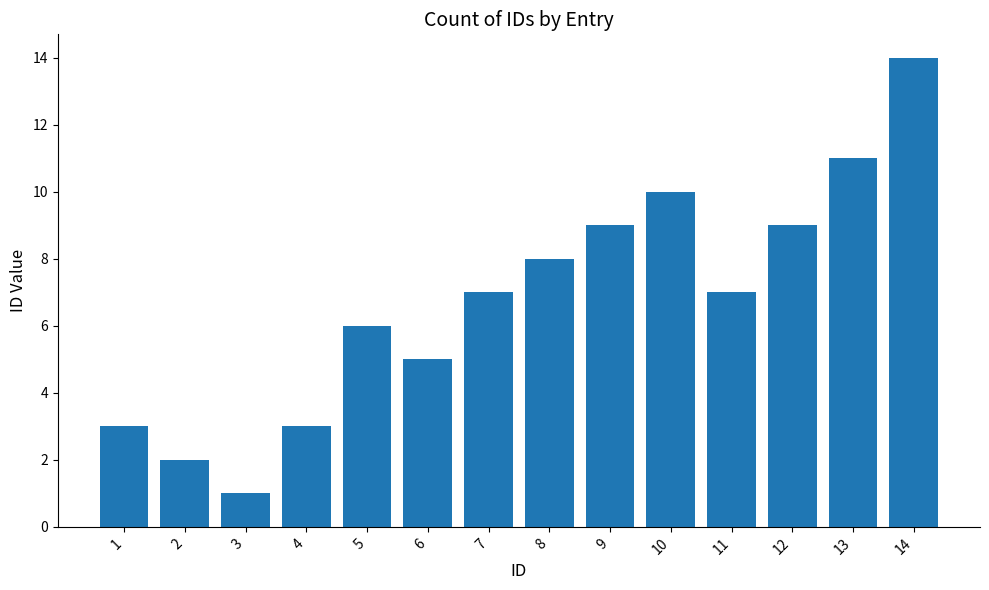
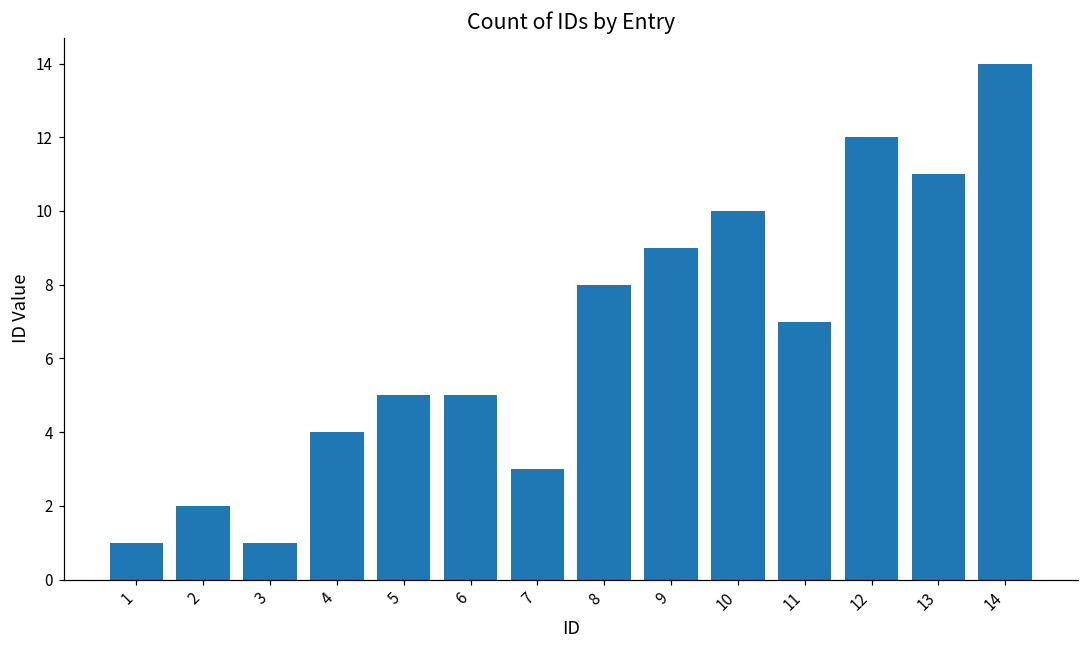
1: 3 -> 1
4: 3 -> 4
5: 6 -> 5
7: 7 -> 3
12: 9 -> 12
